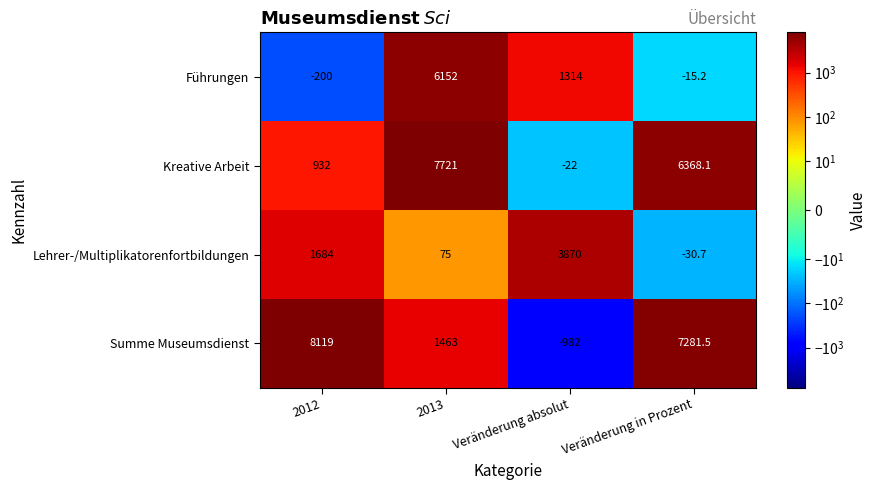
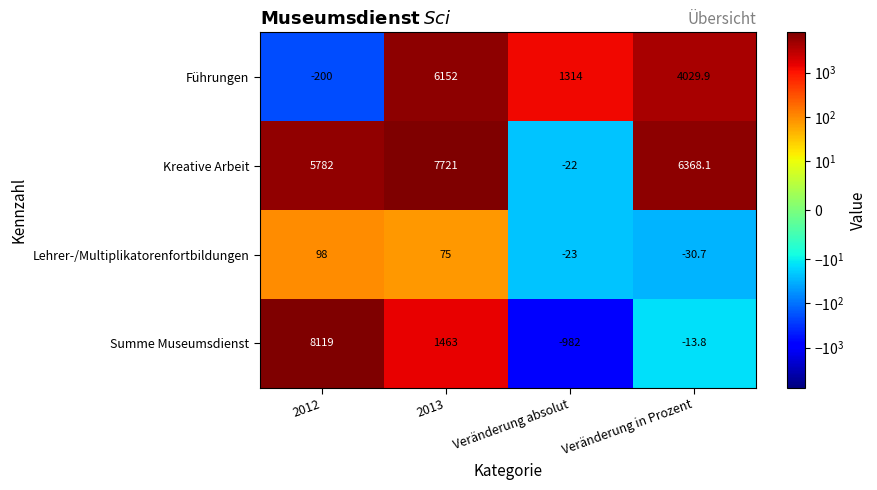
Führungen, Veränderung in Prozent: -15.2 -> 4029.9
Kreative Arbeit, 2012: 932 -> 5782
Lehrer-/Multiplikatorenfortbildungen, 2012: 1684 -> 98
Lehrer-/Multiplikatorenfortbildungen, Veränderung absolut: 3870 -> -23
Summe Museumsdienst, Veränderung in Prozent: 7281.5 -> -13.8
